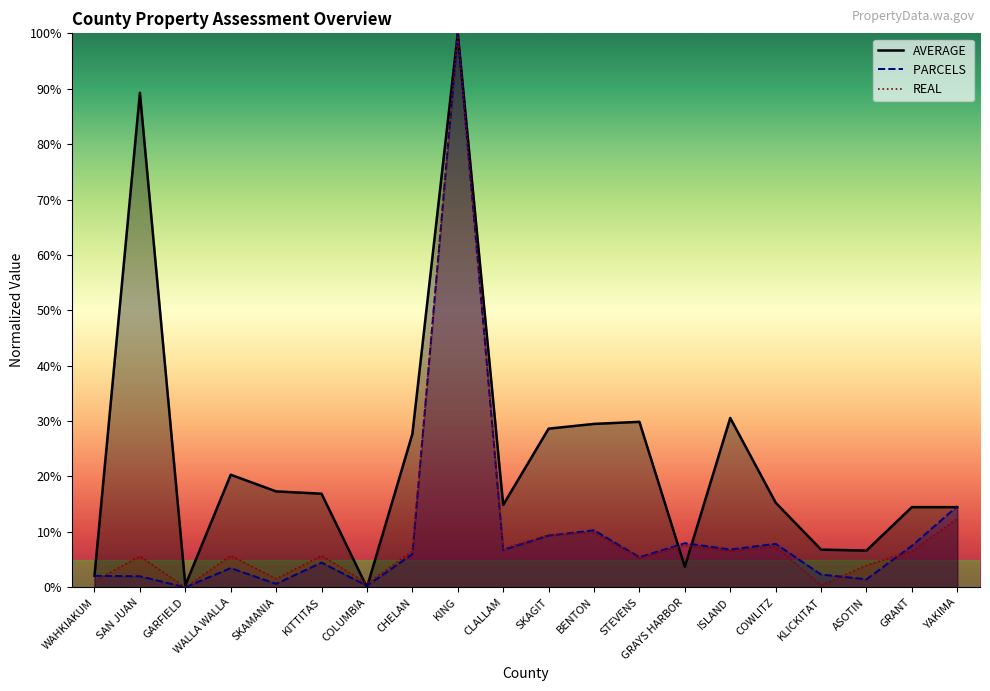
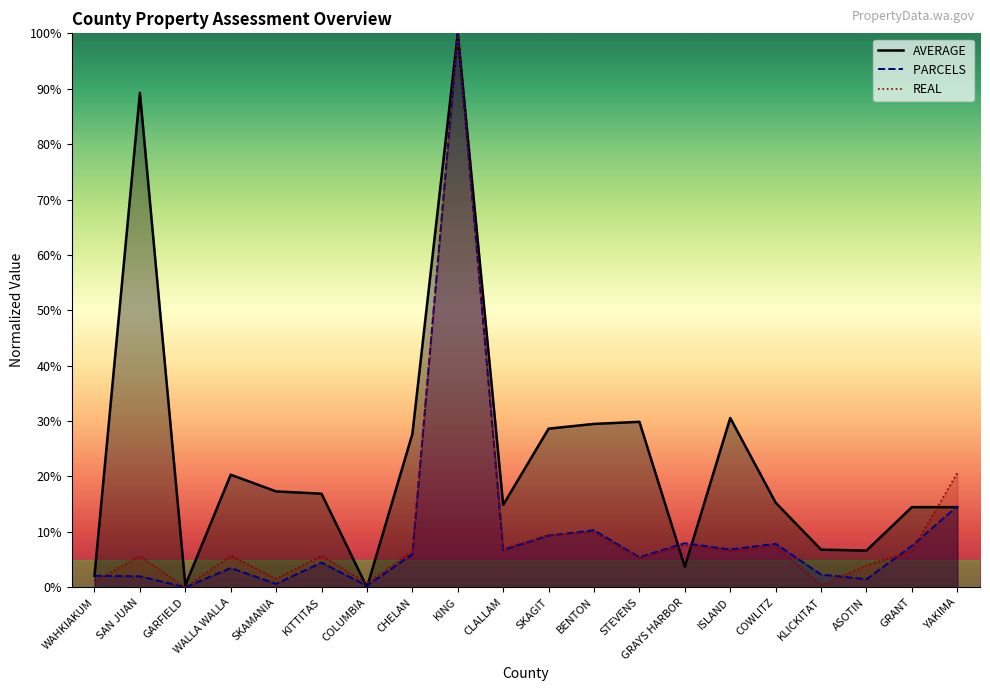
REAL, YAKIMA: 12% -> 21%
